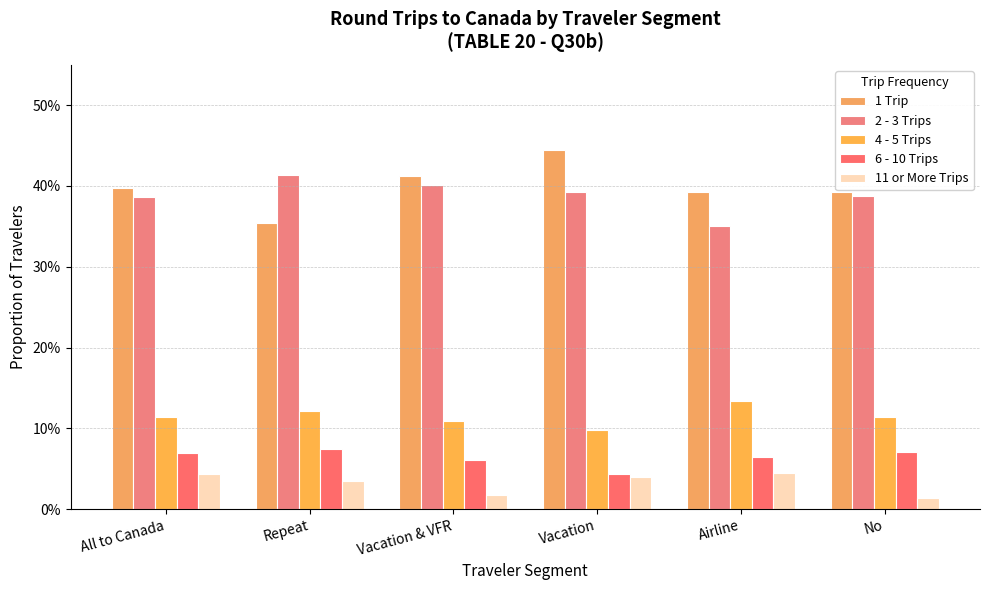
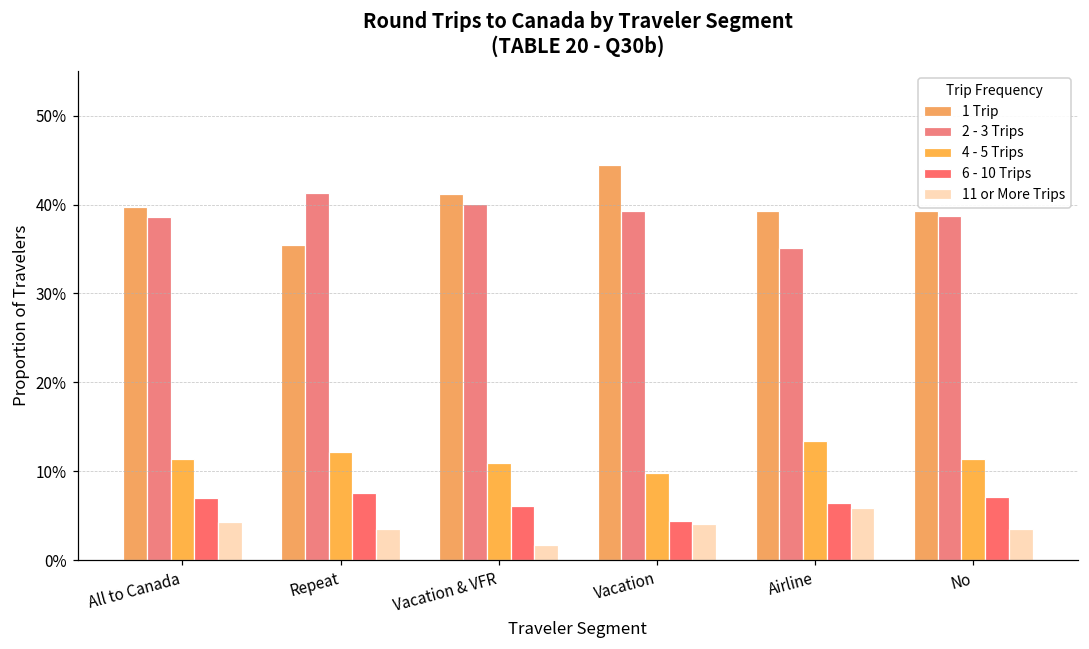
11 or More Trips, Airline: 5% -> 6%
11 or More Trips, No: 1% -> 4%
